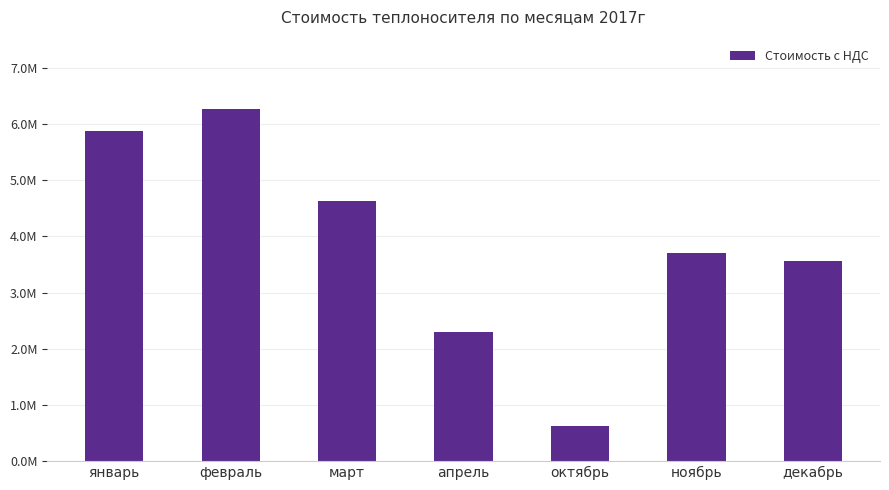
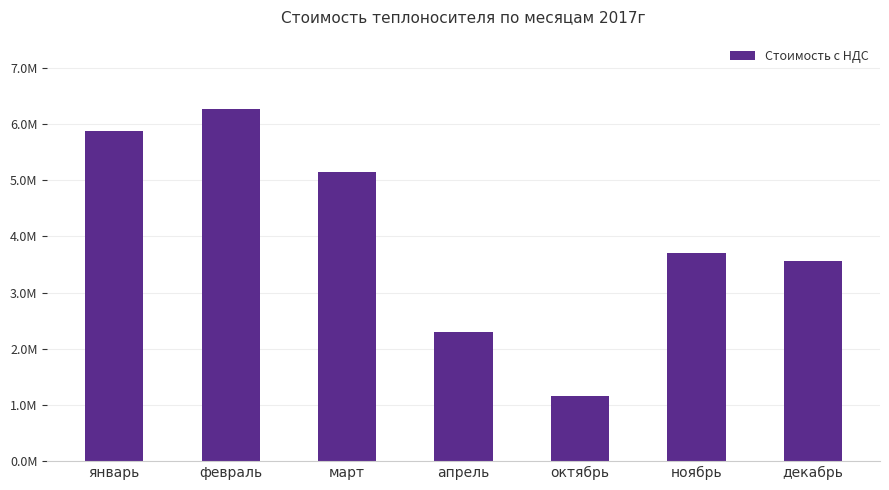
март: 4600000 -> 5200000
октябрь: 600000 -> 1200000
